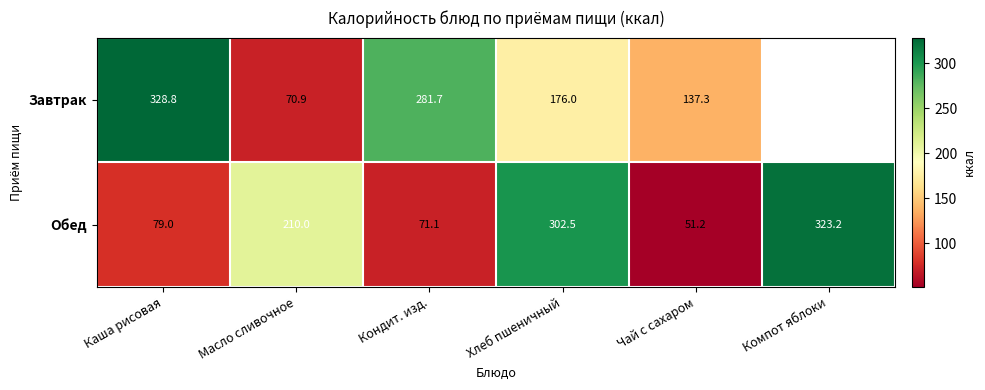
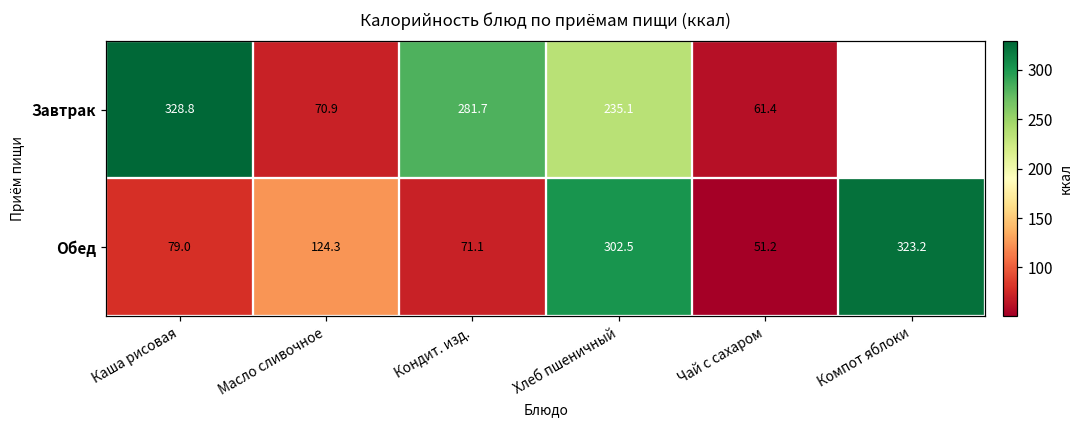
Завтрак, Хлеб пшеничный: 176.0 -> 235.1
Завтрак, Чай с сахаром: 137.3 -> 61.4
Обед, Масло сливочное: 210.0 -> 124.3
